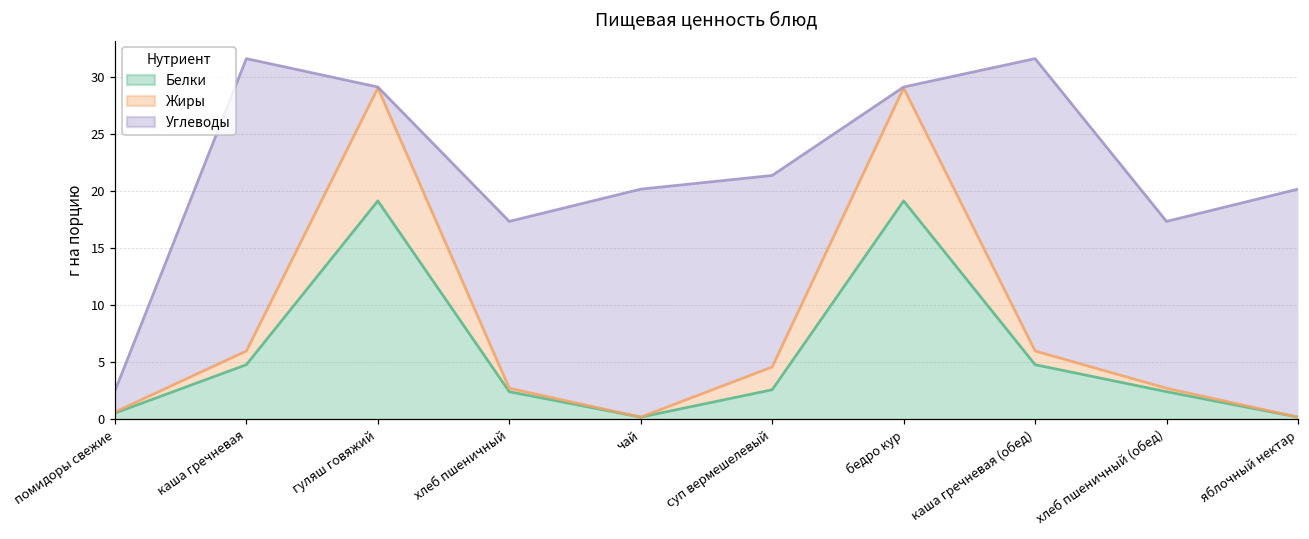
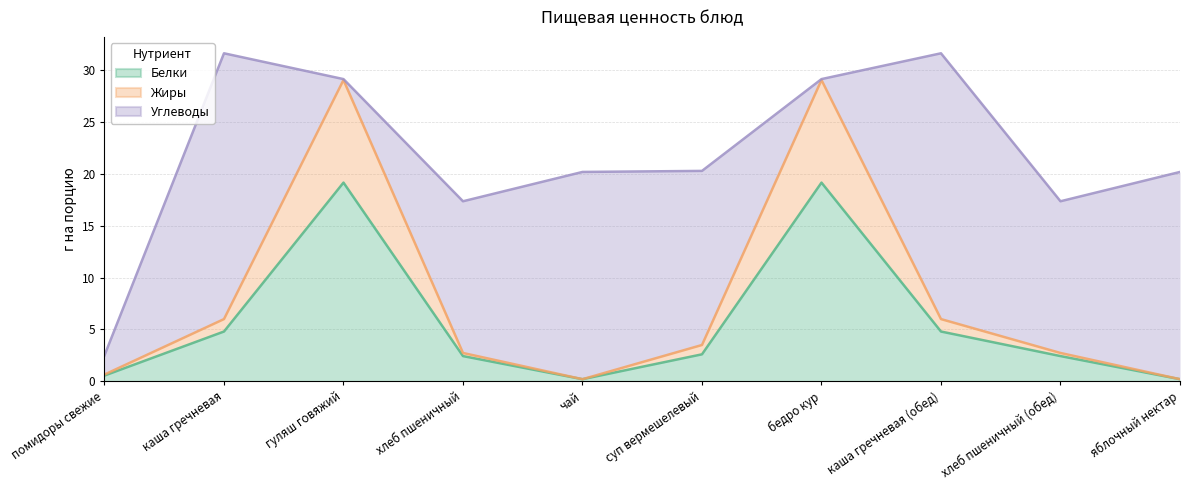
Жиры, суп вермешелевый: 2.0 -> 0.9
